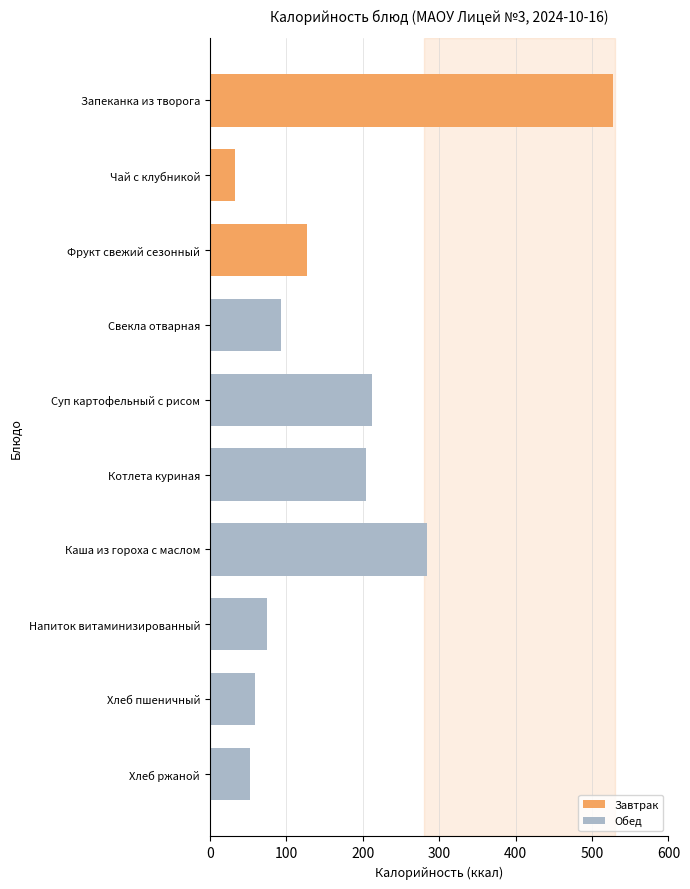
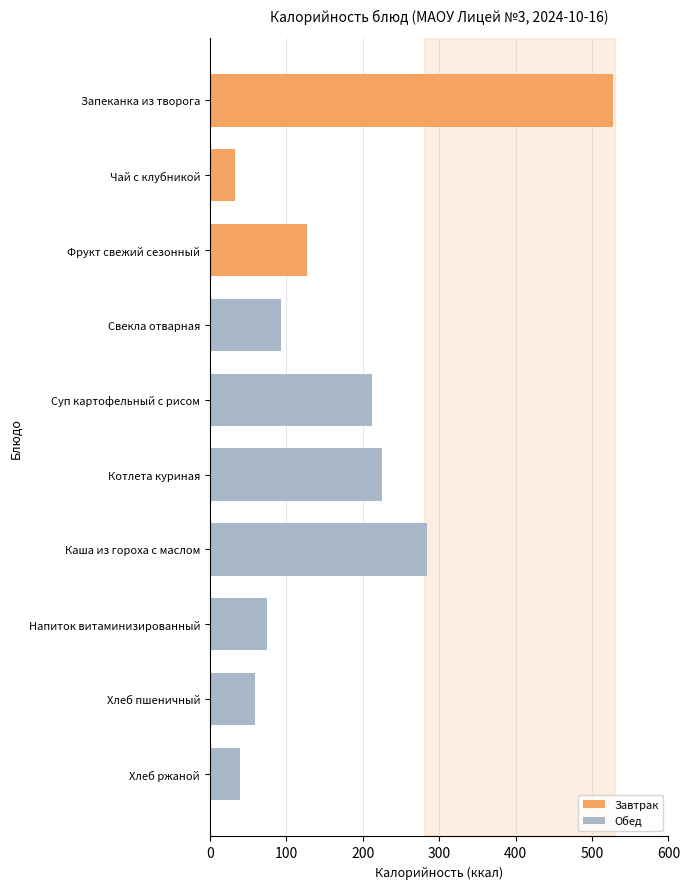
Обед, Котлета куриная: 200 -> 230
Обед, Хлеб ржаной: 50 -> 40
